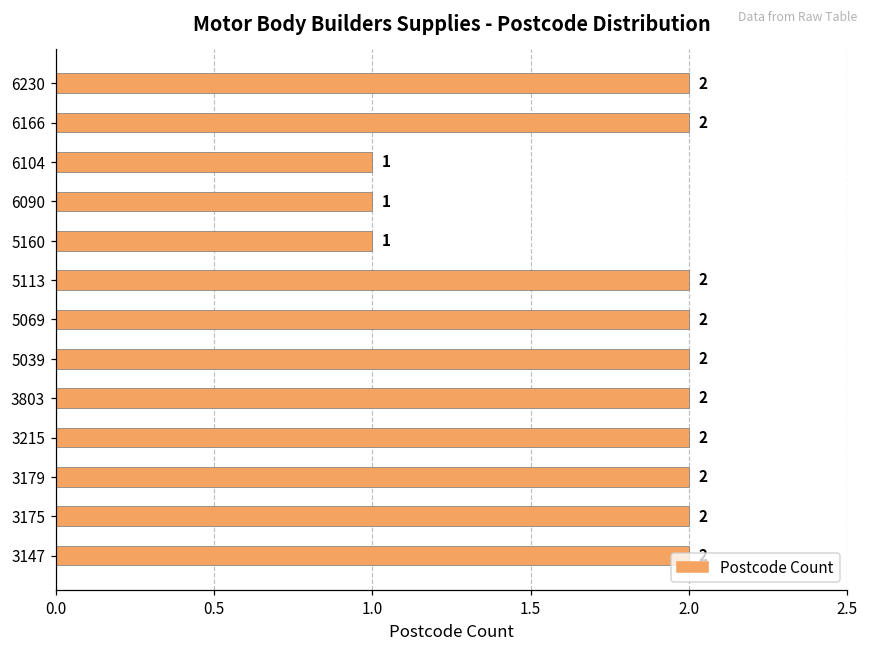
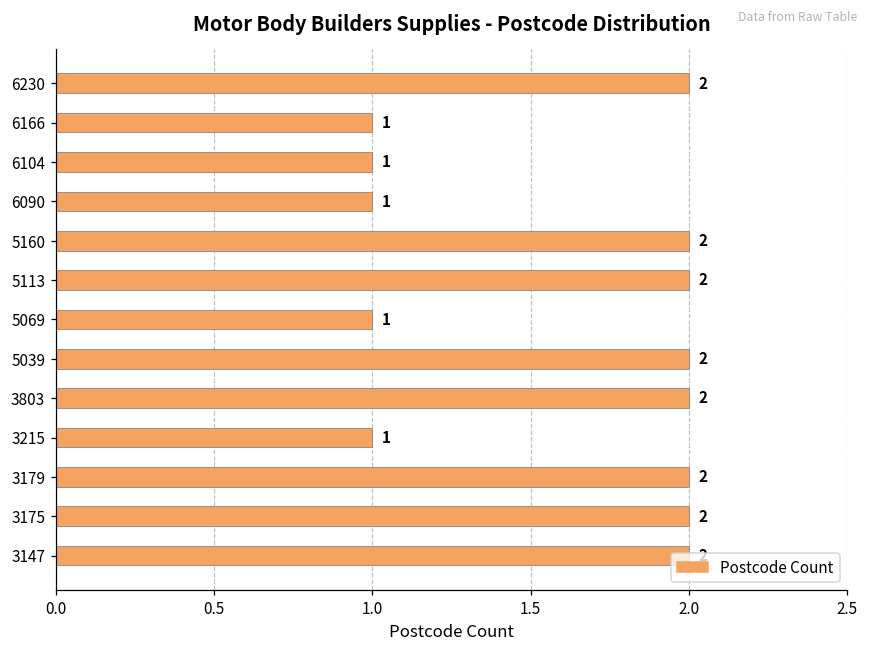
6166: 2 -> 1
5160: 1 -> 2
5069: 2 -> 1
3215: 2 -> 1
